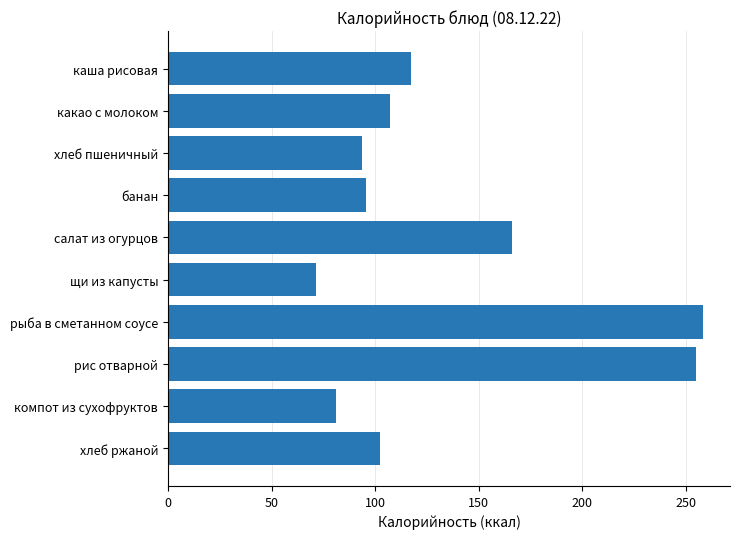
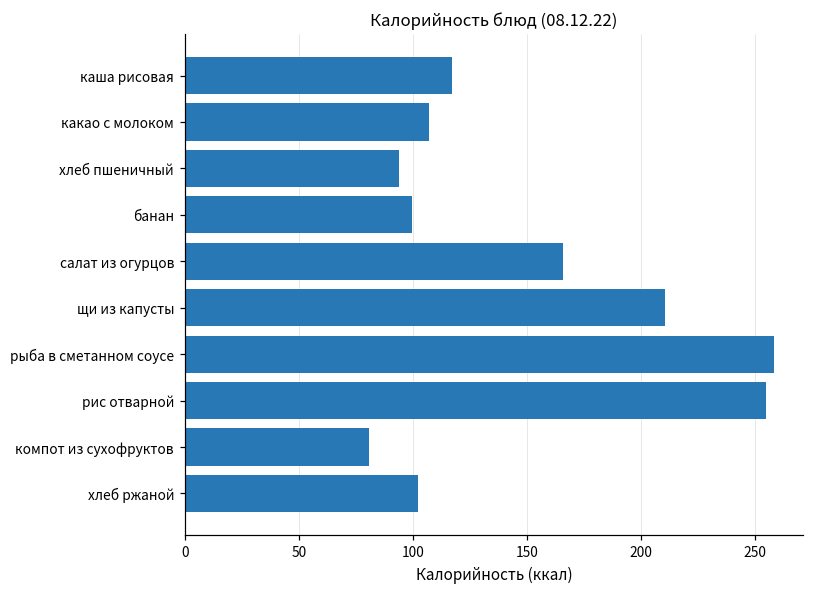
банан: 96 -> 100
щи из капусты: 72 -> 211
